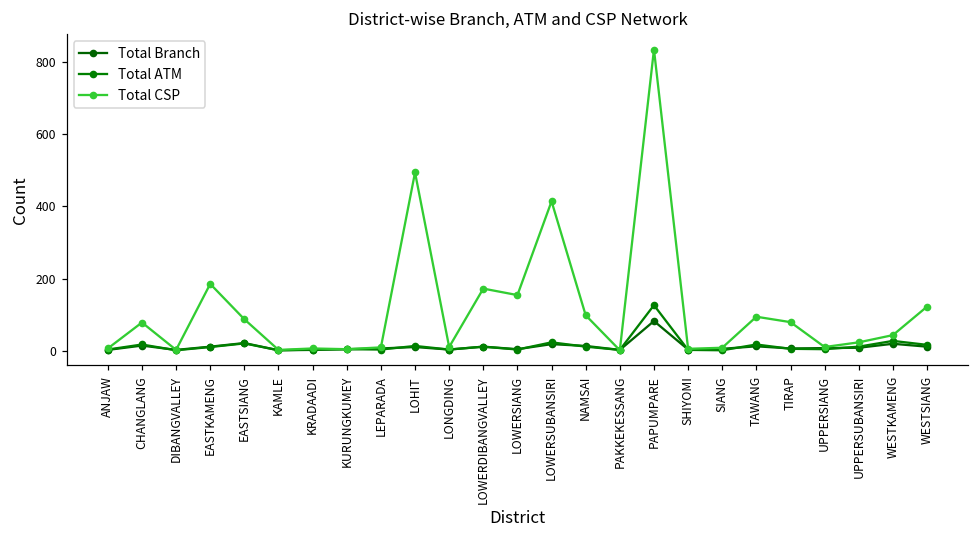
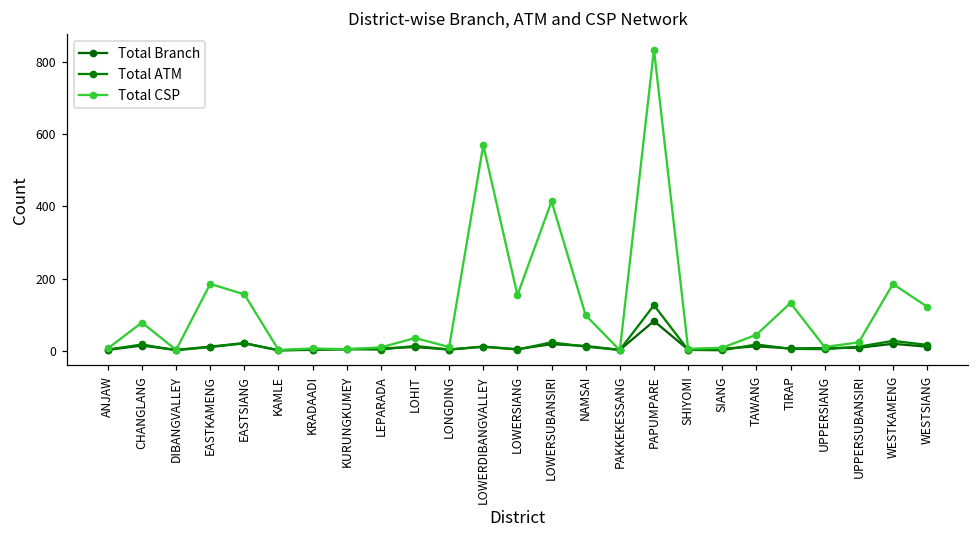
Total CSP, EASTSIANG: 90 -> 160
Total CSP, LOHIT: 490 -> 40
Total CSP, LOWERDIBANGVALLEY: 170 -> 570
Total CSP, TAWANG: 90 -> 40
Total CSP, TIRAP: 80 -> 130
Total CSP, WESTKAMENG: 40 -> 190
